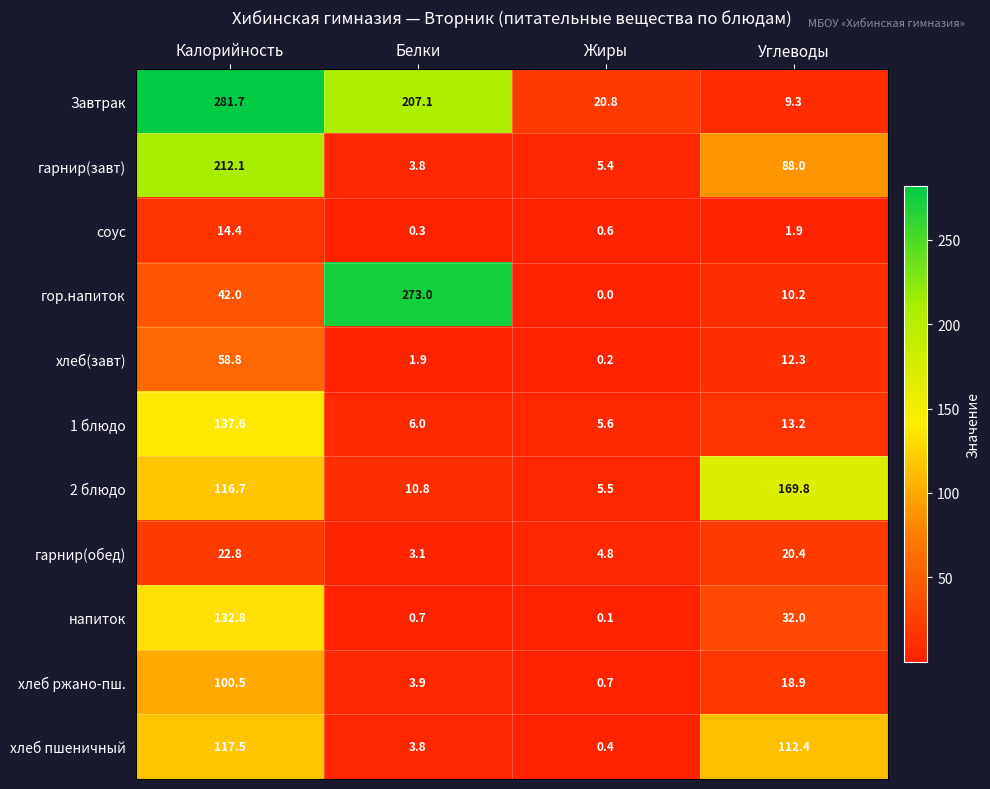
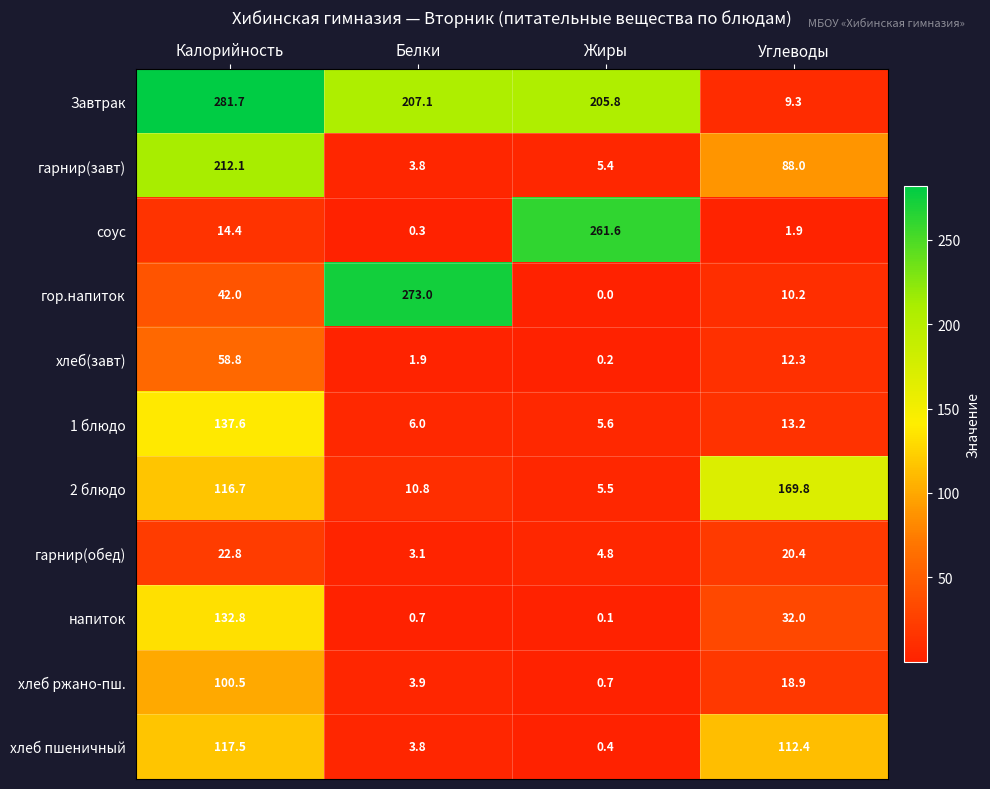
Завтрак, Жиры: 20.8 -> 205.8
соус, Жиры: 0.6 -> 261.6
